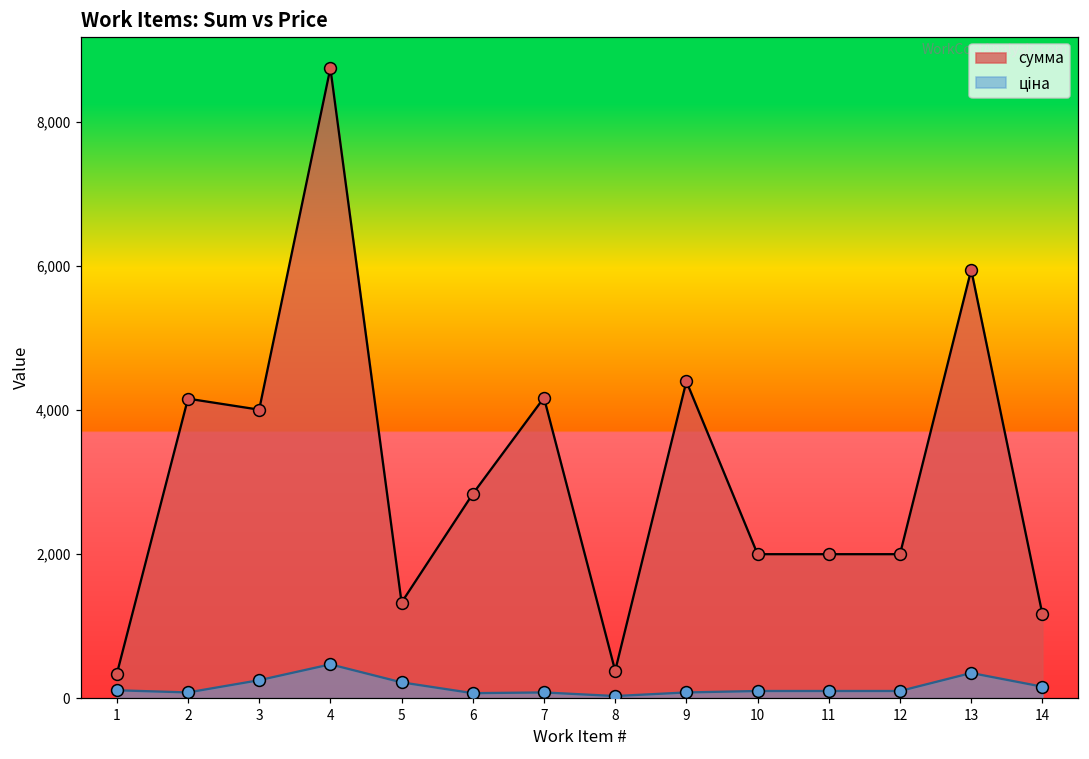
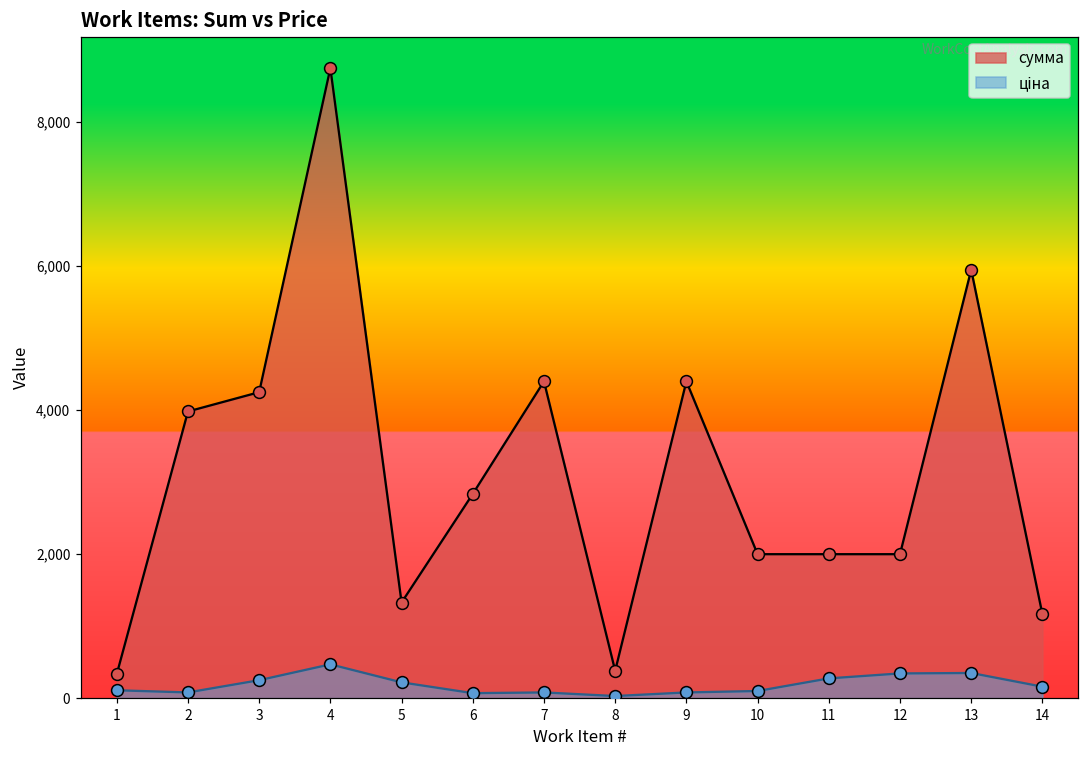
сумма, 2: 4,200 -> 4,000
сумма, 3: 4,000 -> 4,300
сумма, 7: 4,200 -> 4,400
ціна, 11: 100 -> 300
ціна, 12: 100 -> 300
